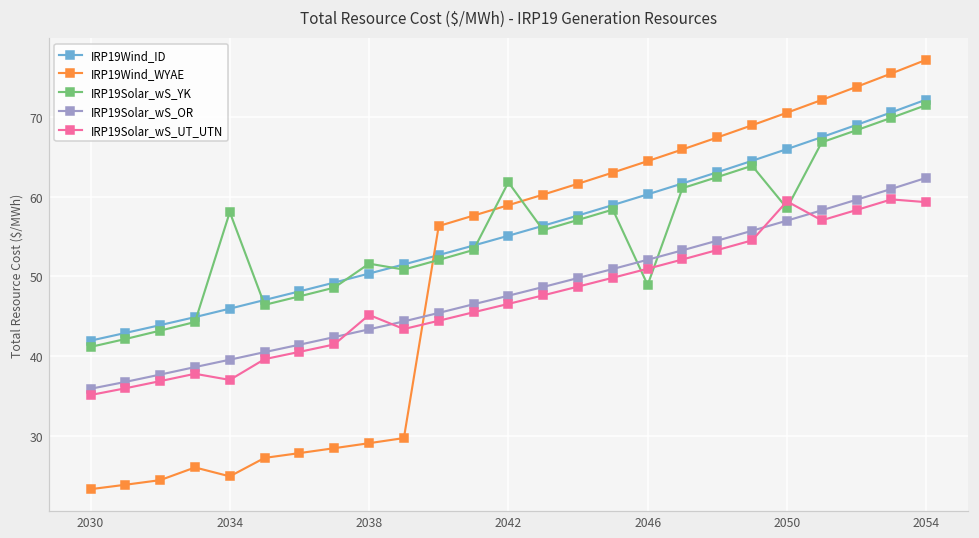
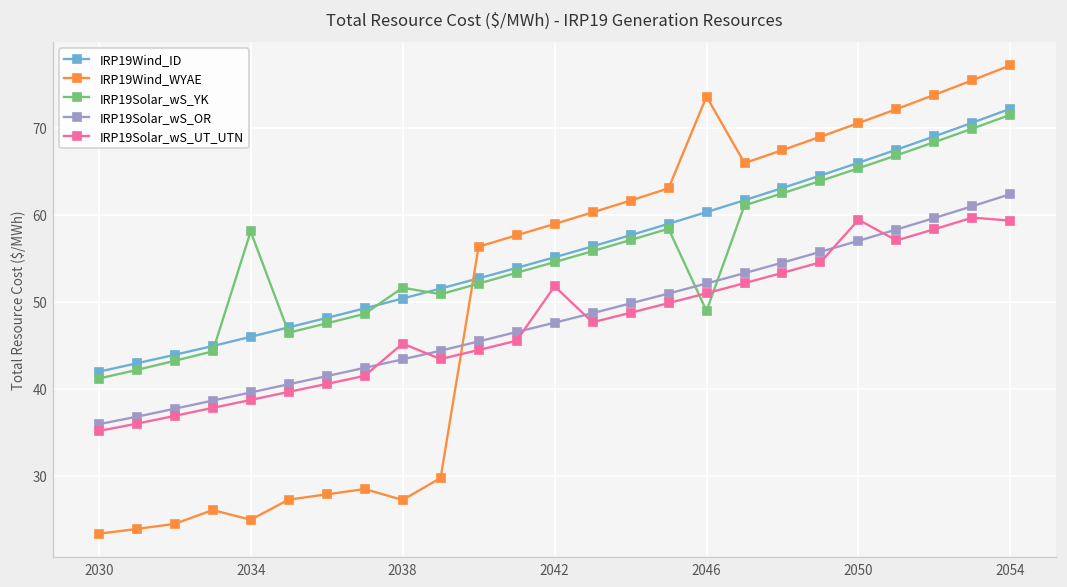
IRP19Solar_wS_UT_UTN, 2034: 37 -> 39
IRP19Wind_WYAE, 2038: 29 -> 27
IRP19Solar_wS_YK, 2042: 62 -> 55
IRP19Solar_wS_UT_UTN, 2042: 47 -> 52
IRP19Wind_WYAE, 2046: 64 -> 74
IRP19Solar_wS_YK, 2050: 59 -> 65
